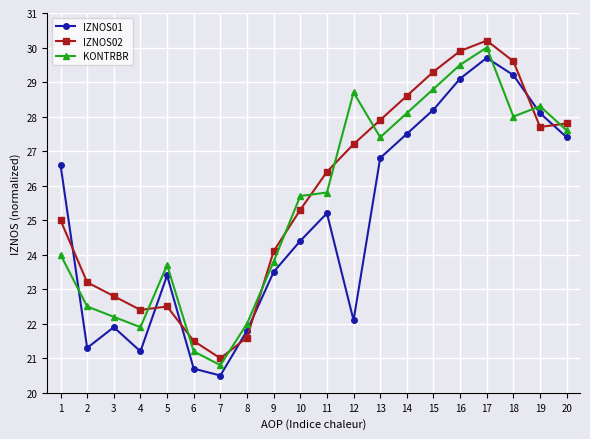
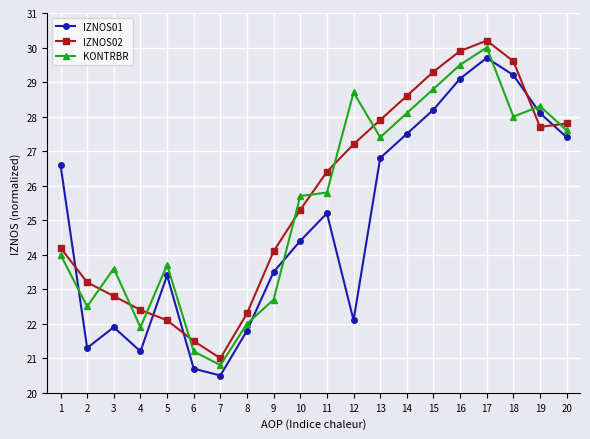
IZNOS02, 1: 25.0 -> 24.2
KONTRBR, 3: 22.2 -> 23.6
IZNOS02, 5: 22.5 -> 22.1
IZNOS02, 8: 21.6 -> 22.3
KONTRBR, 9: 23.8 -> 22.7
